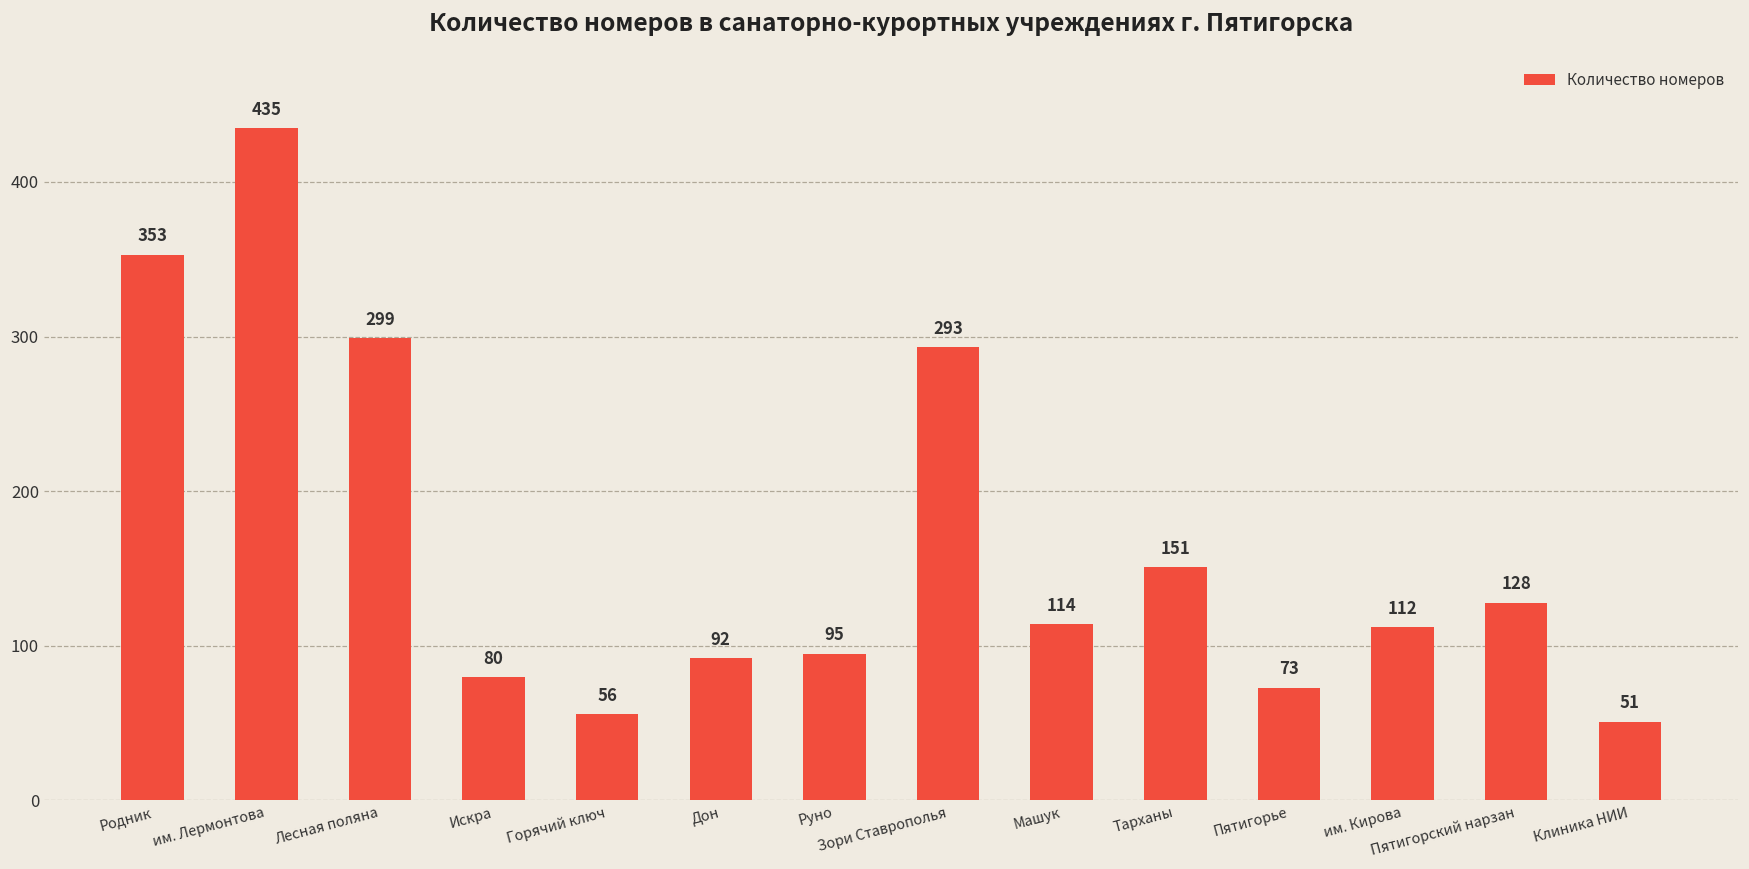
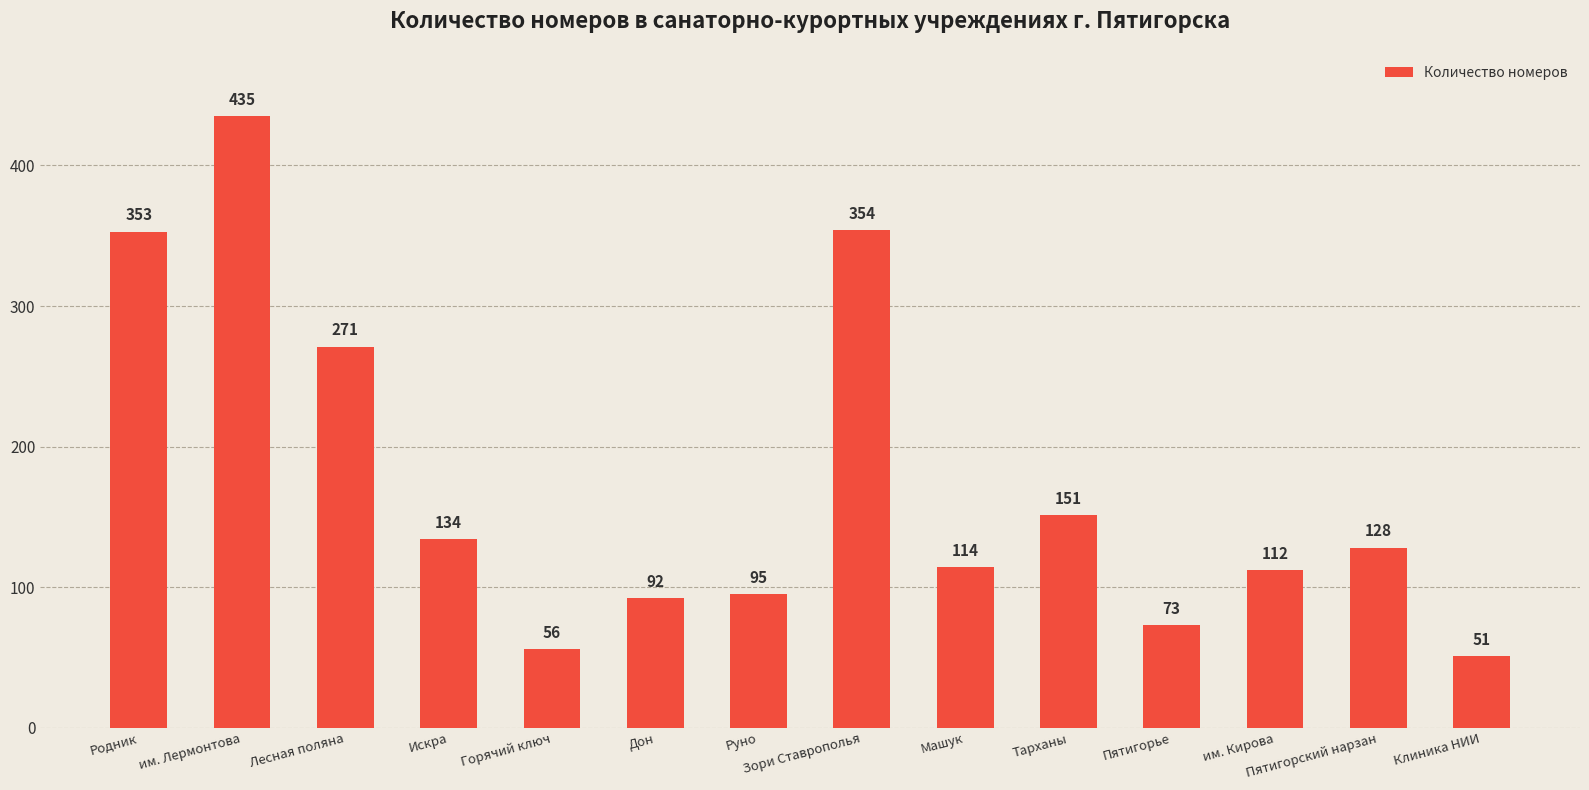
Лесная поляна: 299 -> 271
Искра: 80 -> 134
Зори Ставрополья: 293 -> 354
